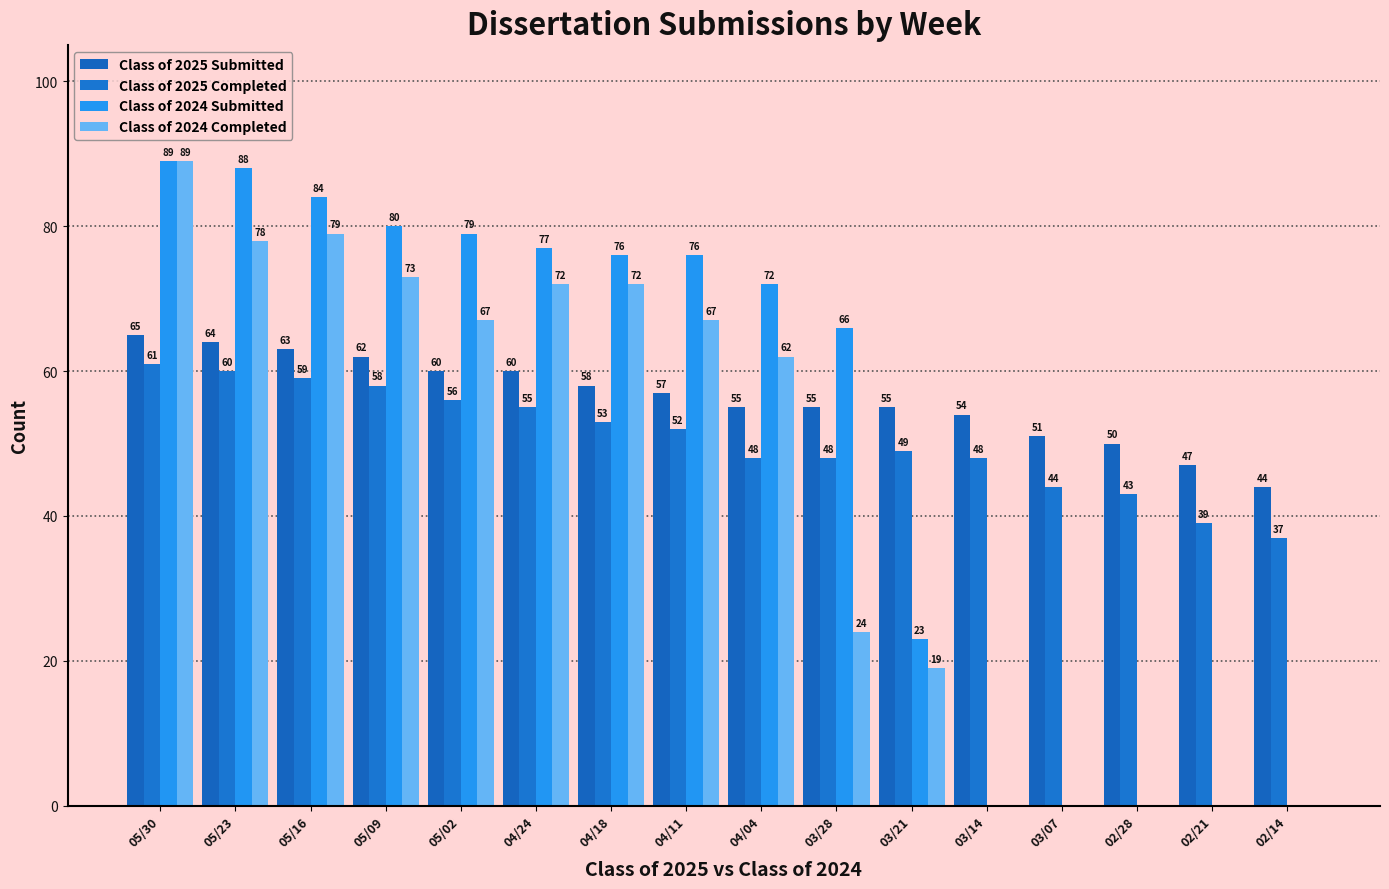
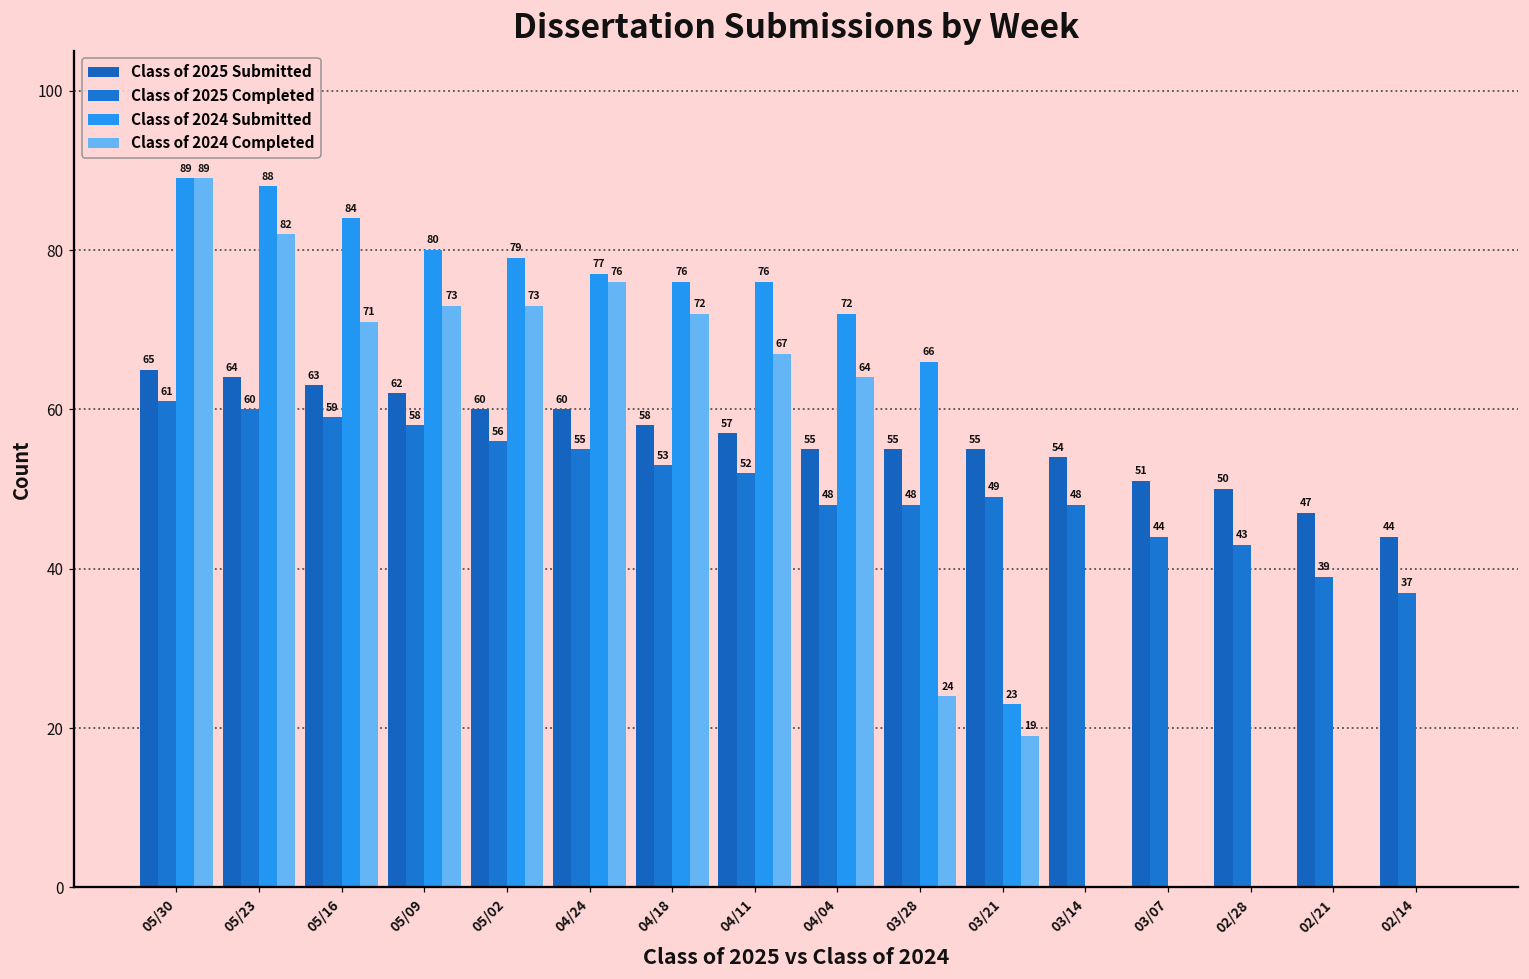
Class of 2024 Completed, 05/23: 78 -> 82
Class of 2024 Completed, 05/16: 79 -> 71
Class of 2024 Completed, 05/02: 67 -> 73
Class of 2024 Completed, 04/24: 72 -> 76
Class of 2024 Completed, 04/04: 62 -> 64
